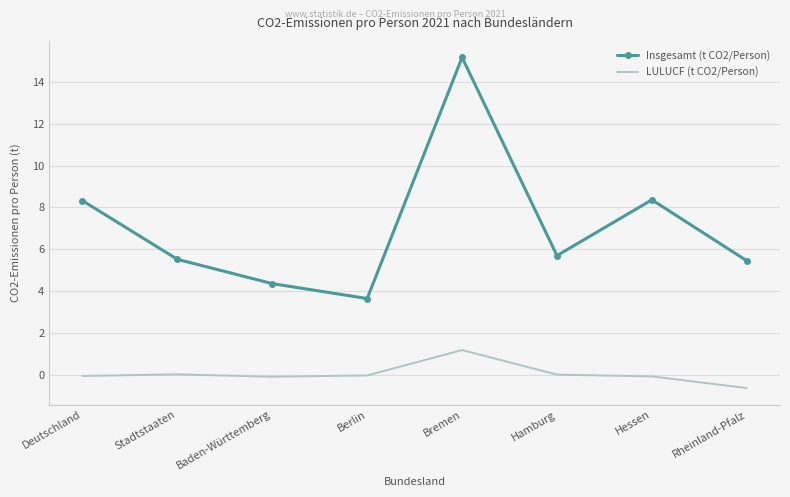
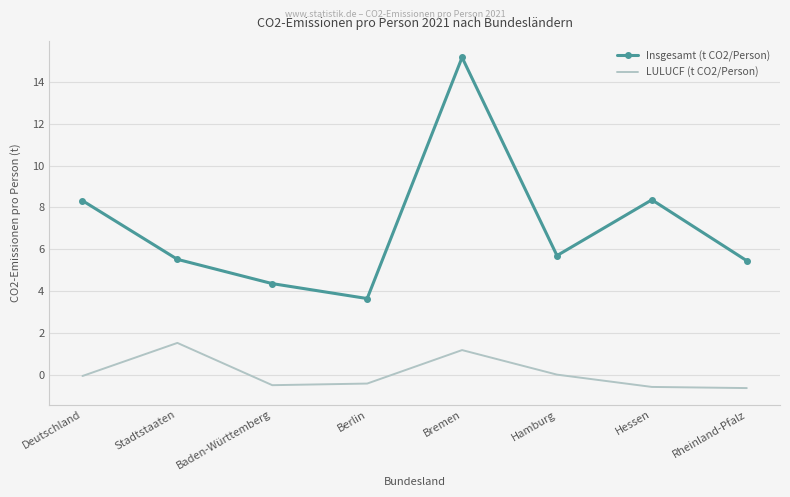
LULUCF (t CO2/Person), Stadtstaaten: 0.0 -> 1.5
LULUCF (t CO2/Person), Baden-Württemberg: -0.1 -> -0.5
LULUCF (t CO2/Person), Berlin: 0.0 -> -0.4
LULUCF (t CO2/Person), Hessen: -0.1 -> -0.6
